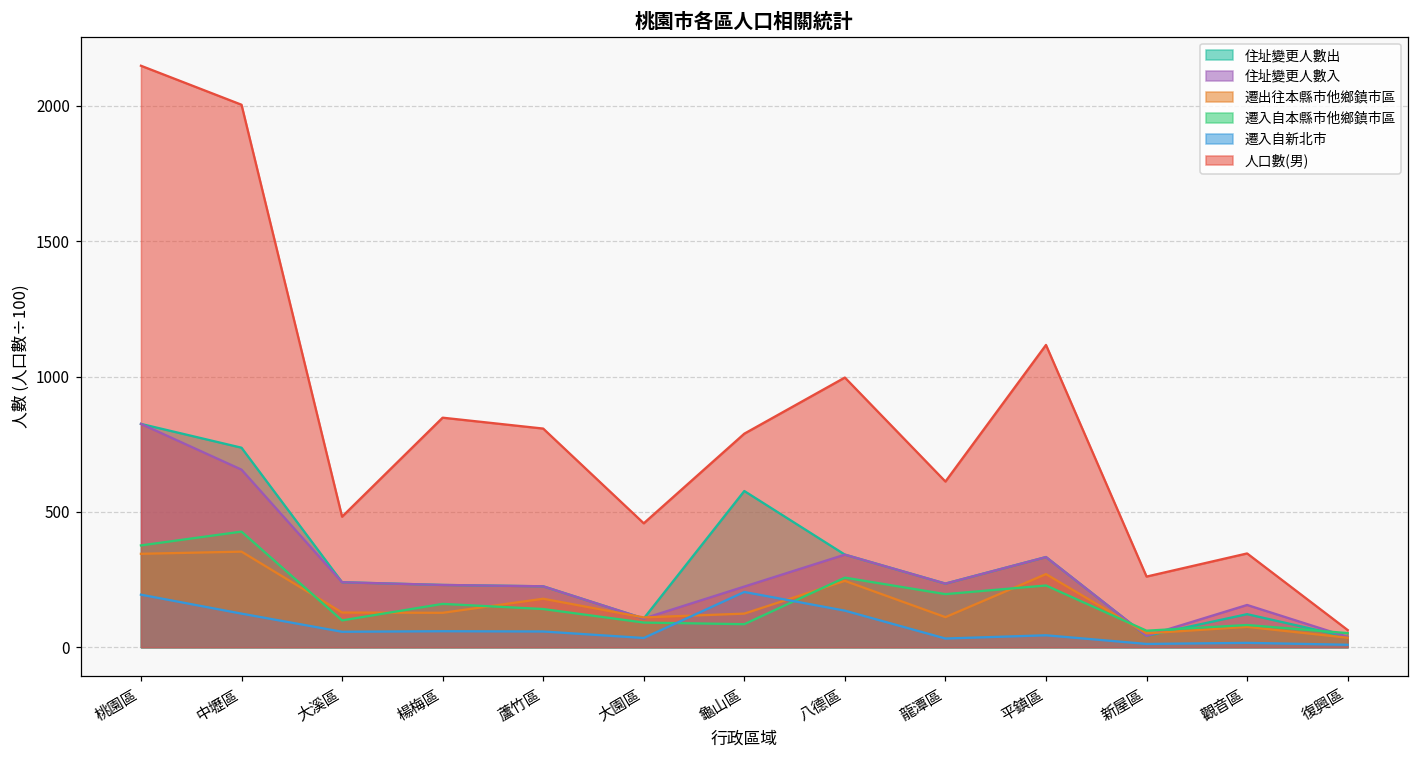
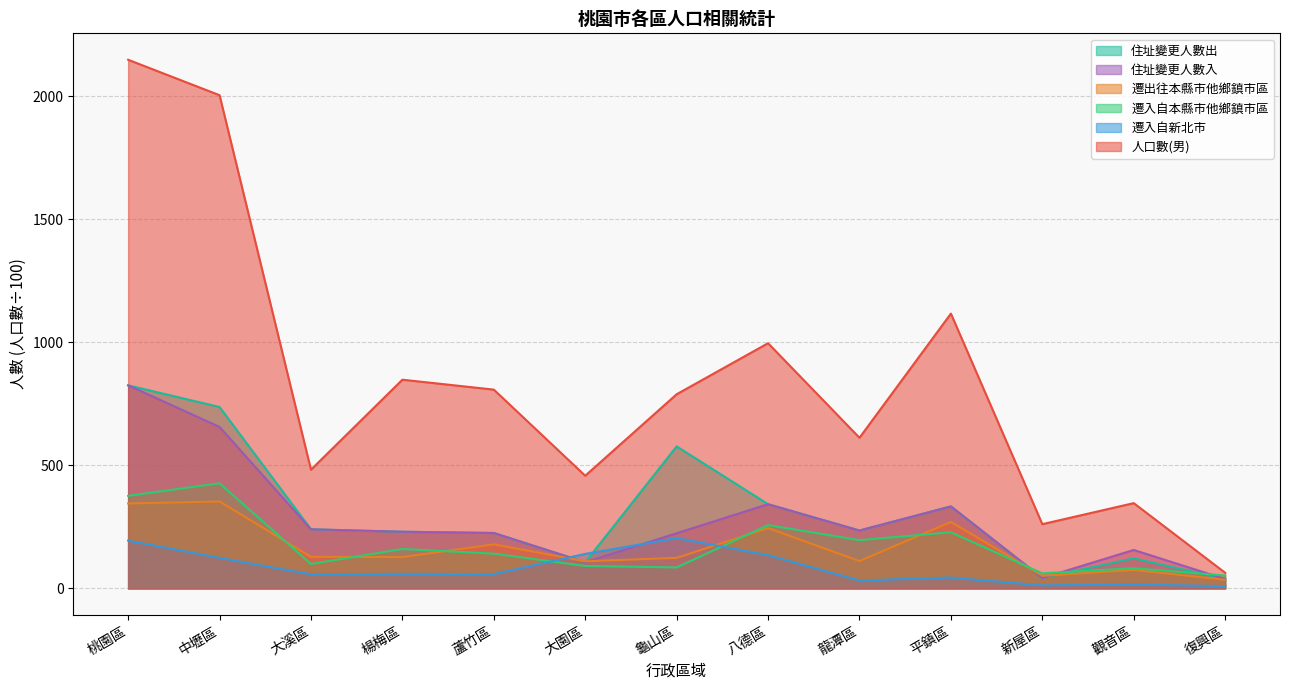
遷入自新北市, 大園區: 30 -> 140
